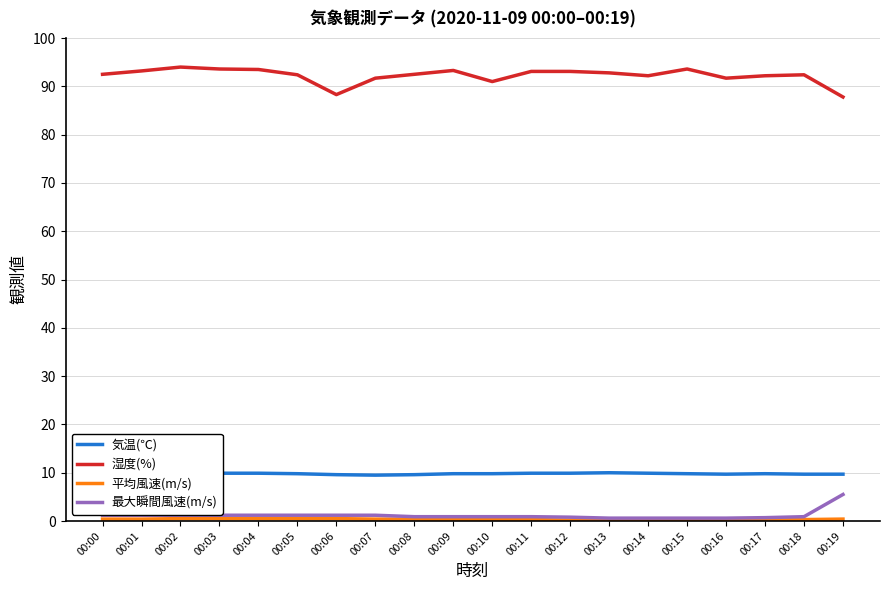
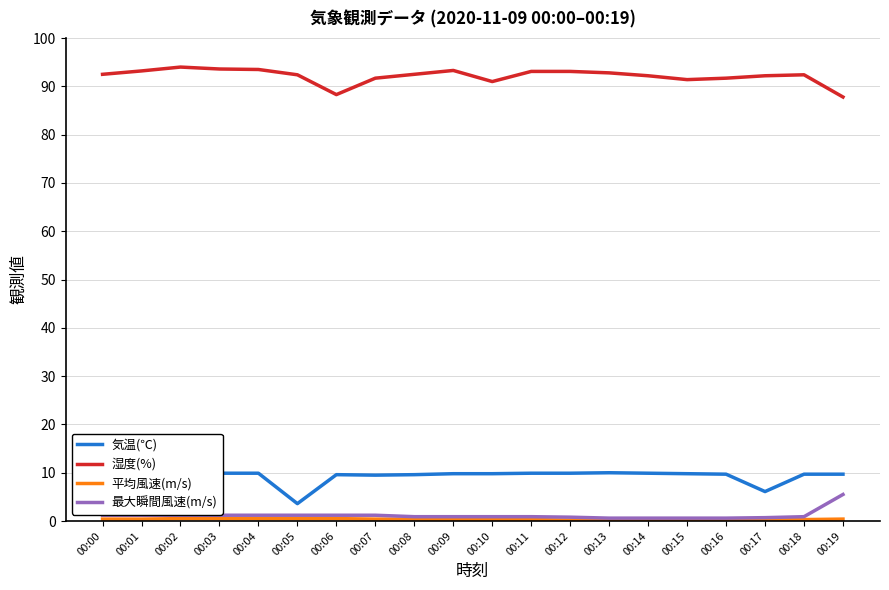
気温(℃), 00:05: 10 -> 4
湿度(%), 00:15: 94 -> 91
気温(℃), 00:17: 10 -> 6
